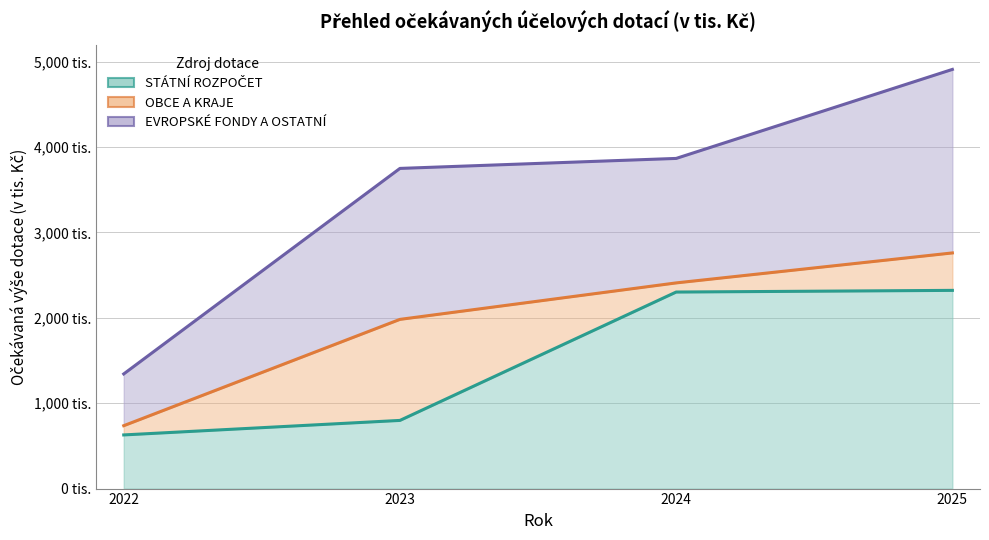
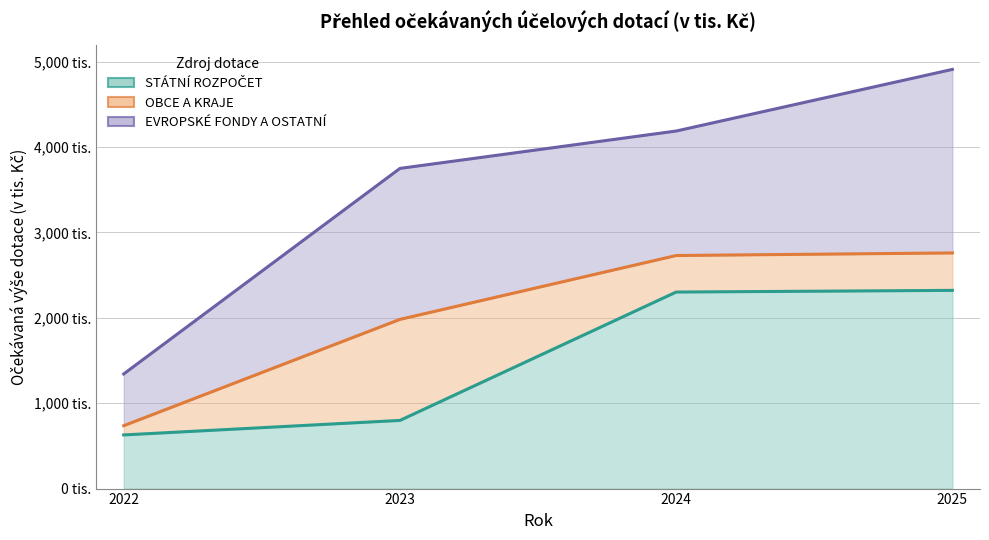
OBCE A KRAJE, 2024: 100 tis. -> 400 tis.
